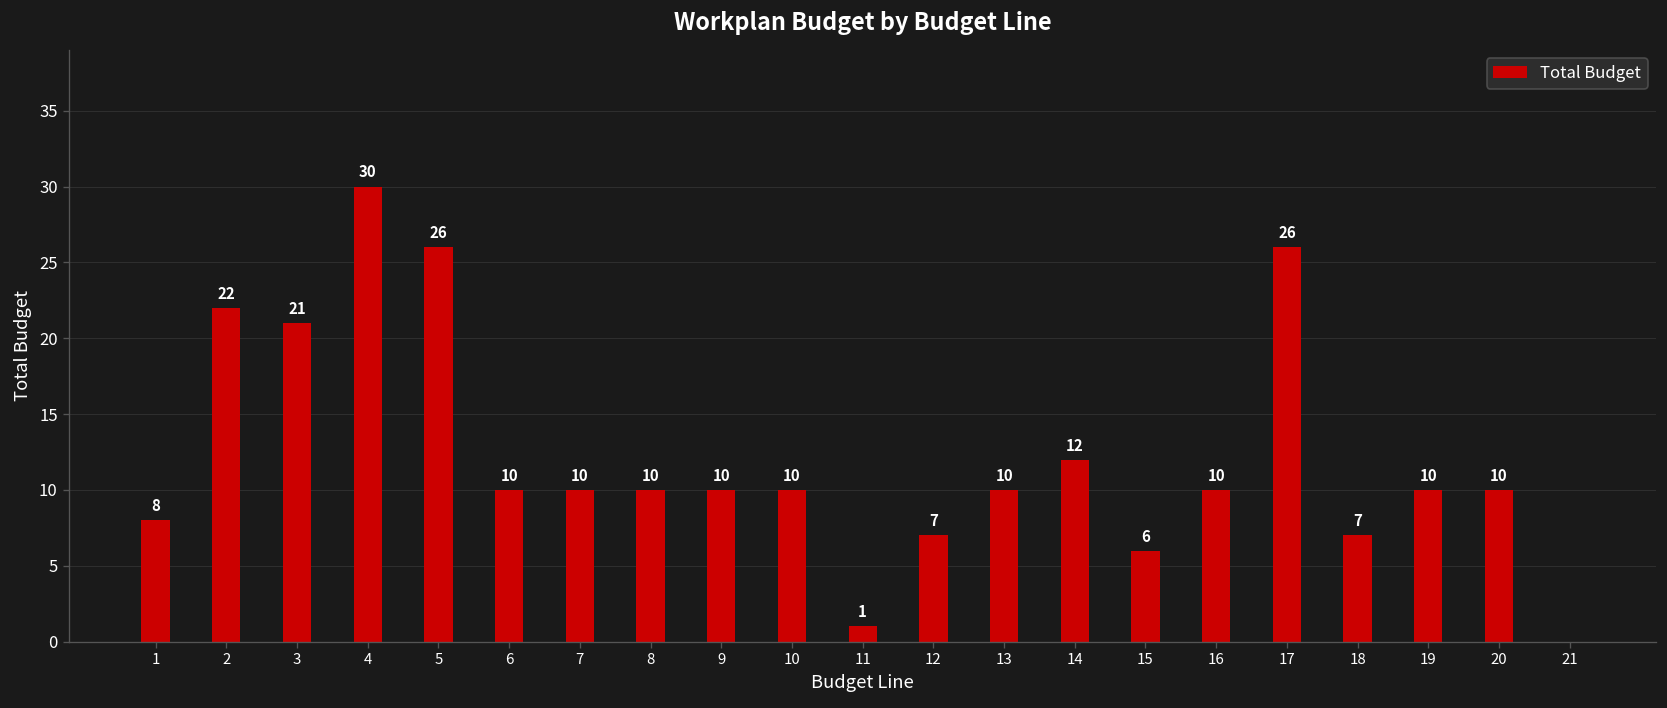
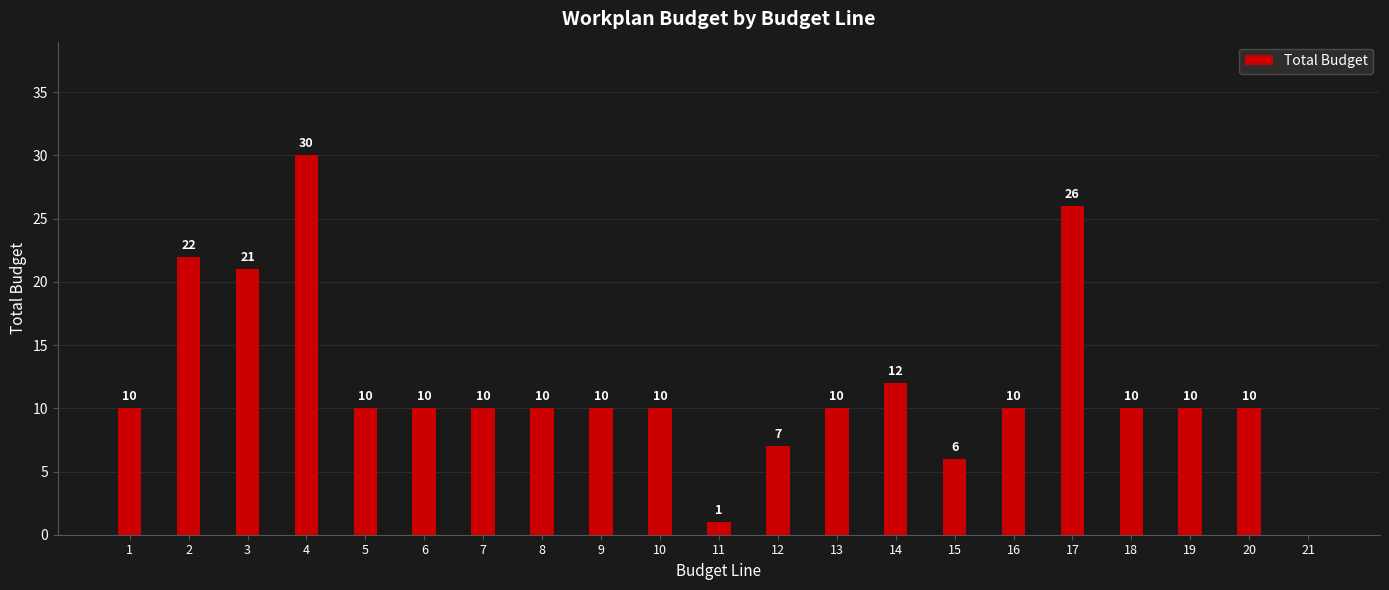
1: 8 -> 10
5: 26 -> 10
18: 7 -> 10
